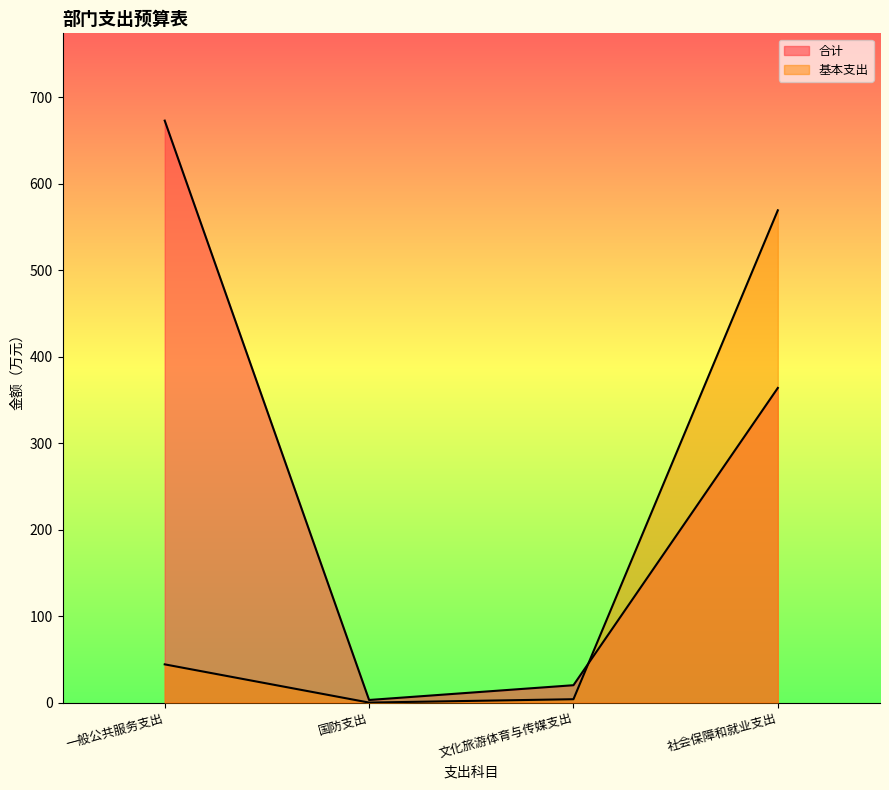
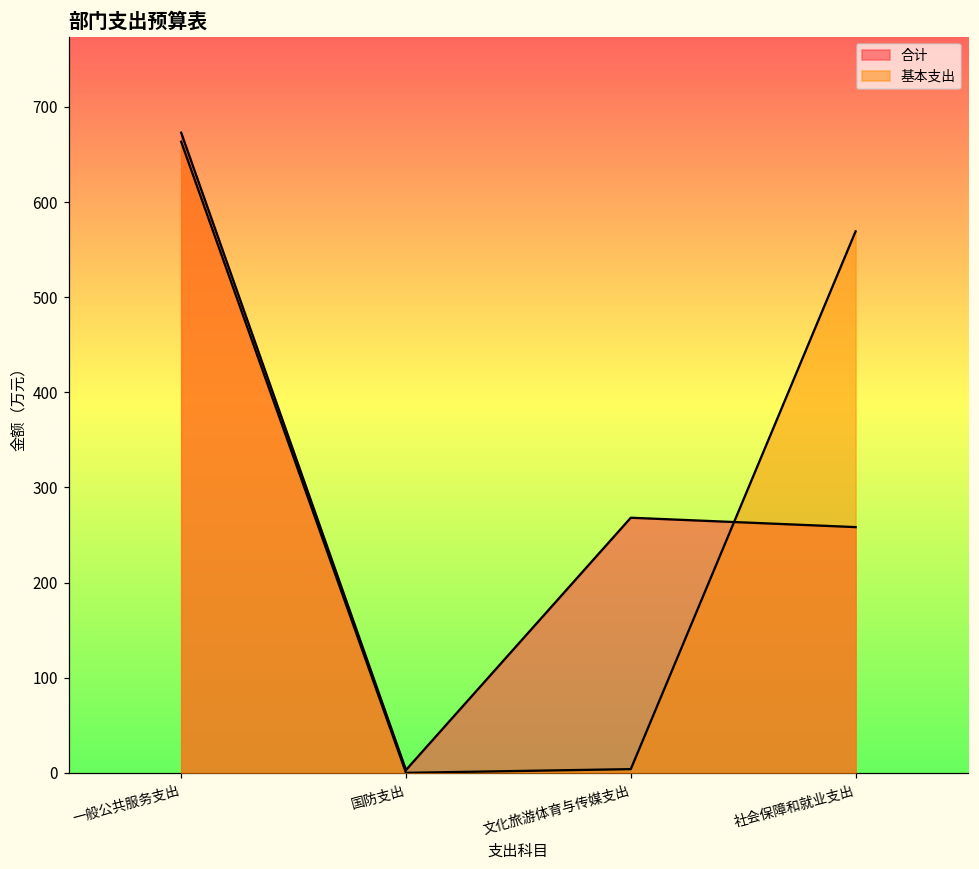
基本支出, 一般公共服务支出: 40 -> 660
合计, 文化旅游体育与传媒支出: 20 -> 270
合计, 社会保障和就业支出: 360 -> 260
